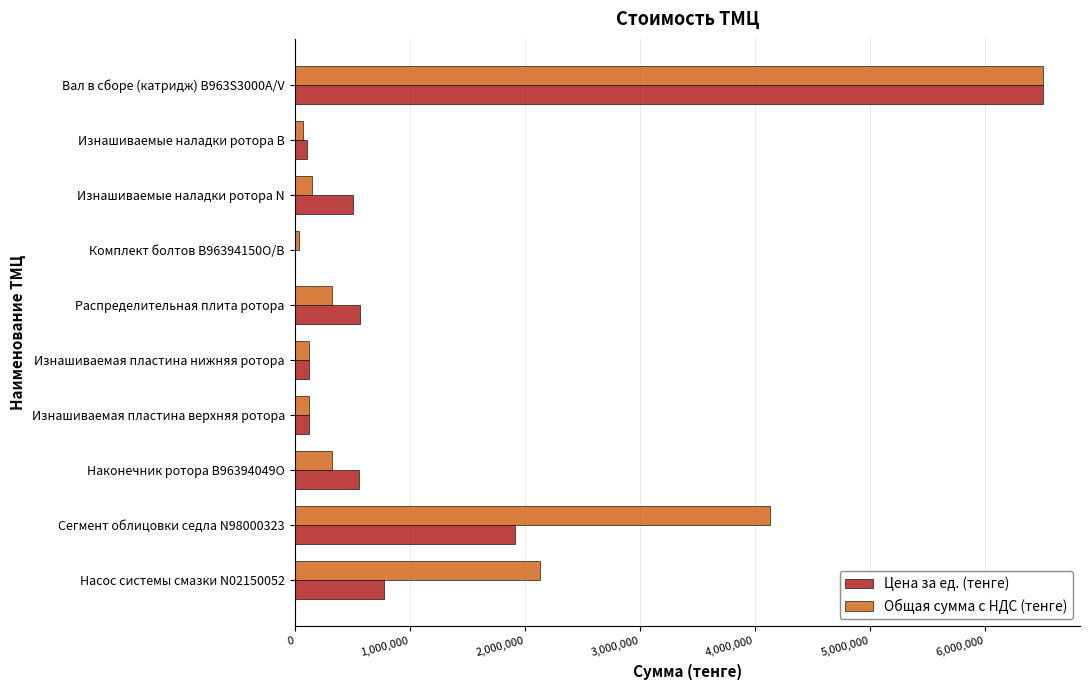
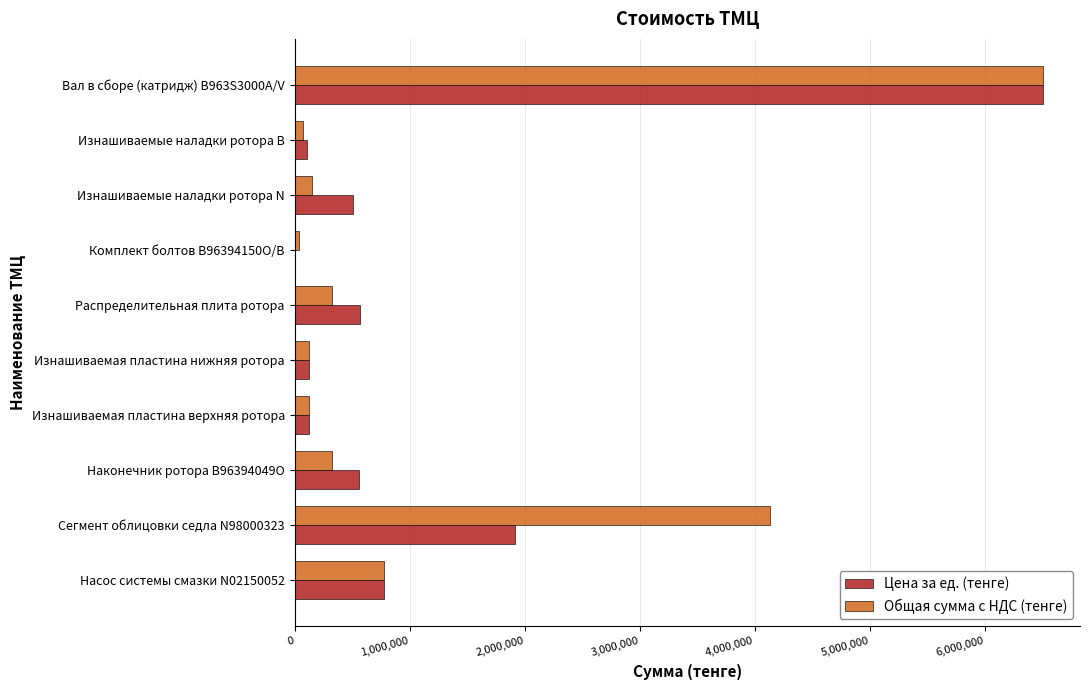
Общая сумма с НДС (тенге), Насос системы смазки N02150052: 2,130,000 -> 780,000
